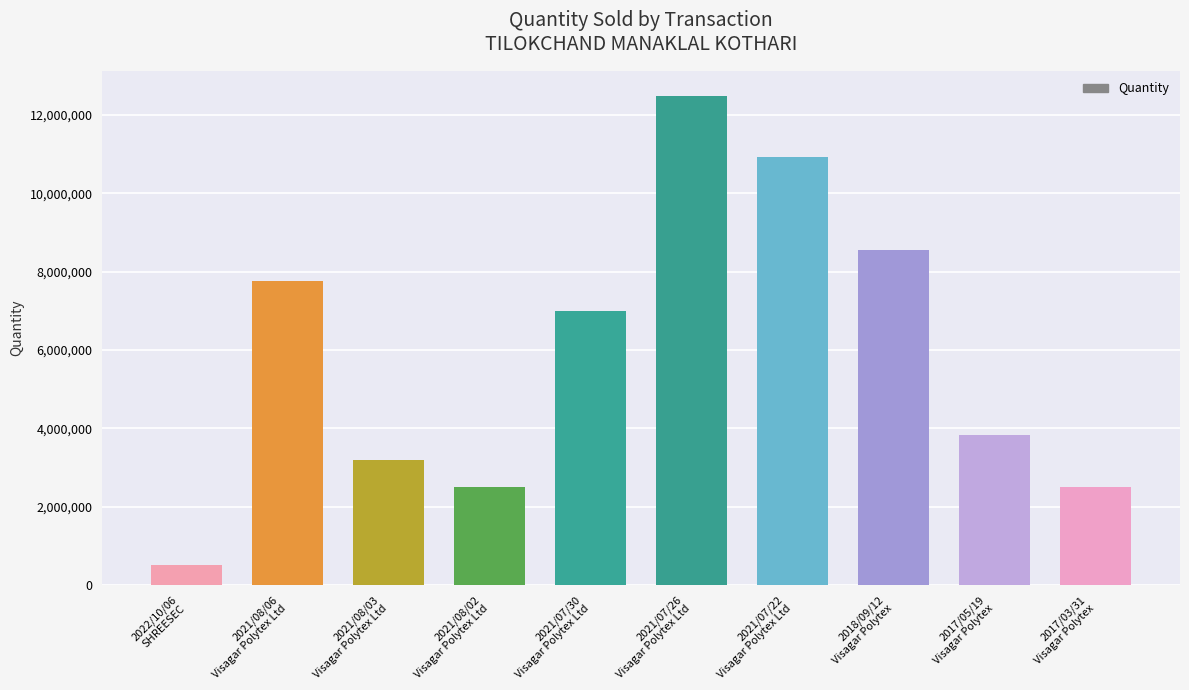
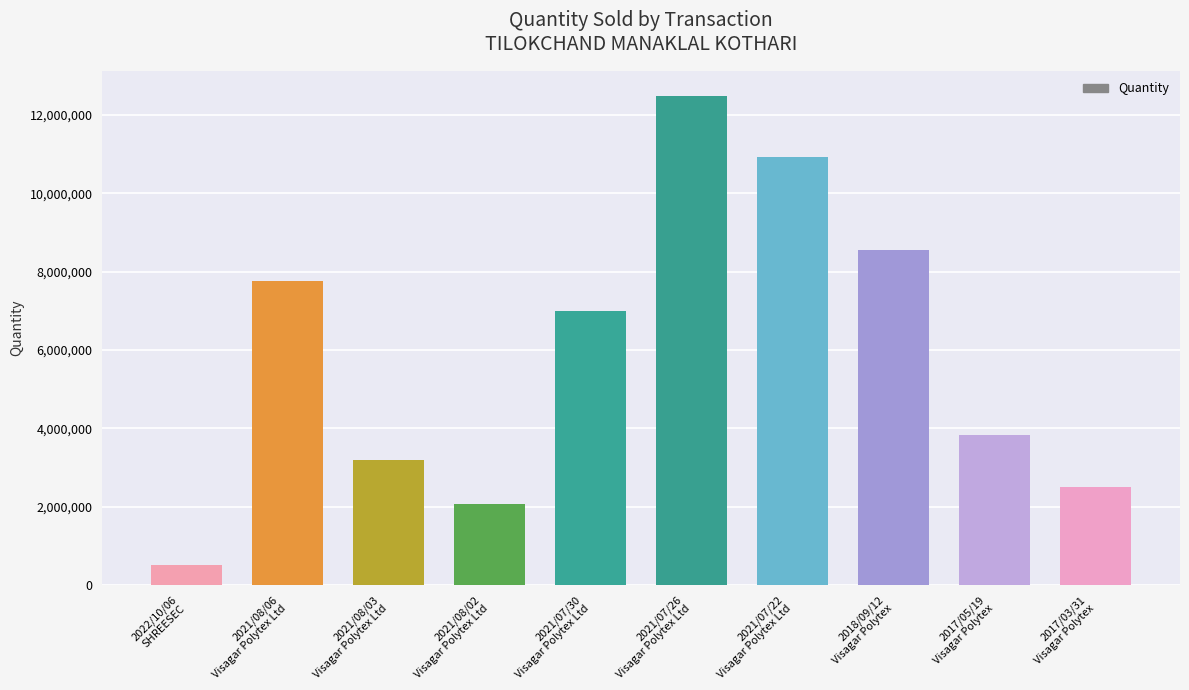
2021/08/02 Visagar Polytex Ltd: 2,500,000 -> 2,100,000
